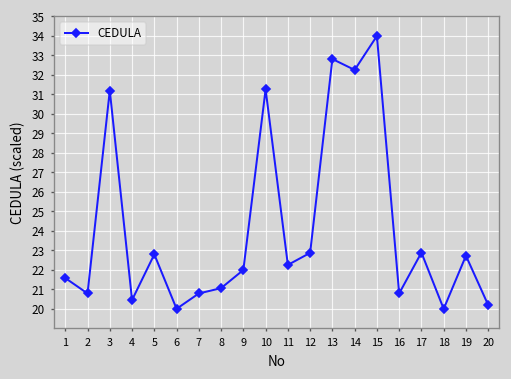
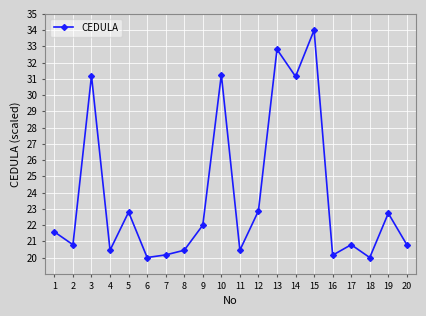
7: 20.8 -> 20.2
8: 21.1 -> 20.5
11: 22.3 -> 20.5
14: 32.3 -> 31.1
16: 20.8 -> 20.1
17: 22.9 -> 20.8
20: 20.2 -> 20.8
